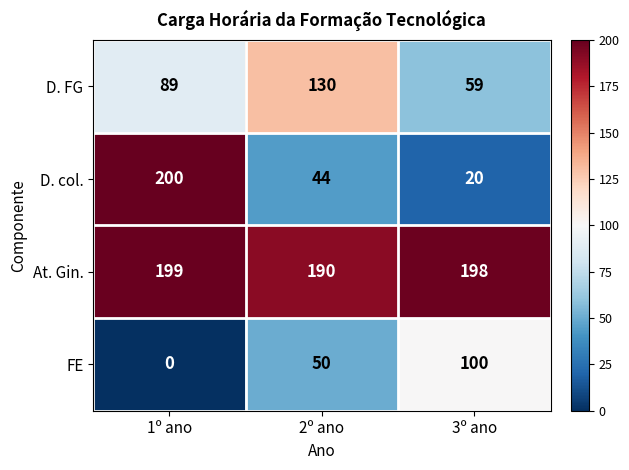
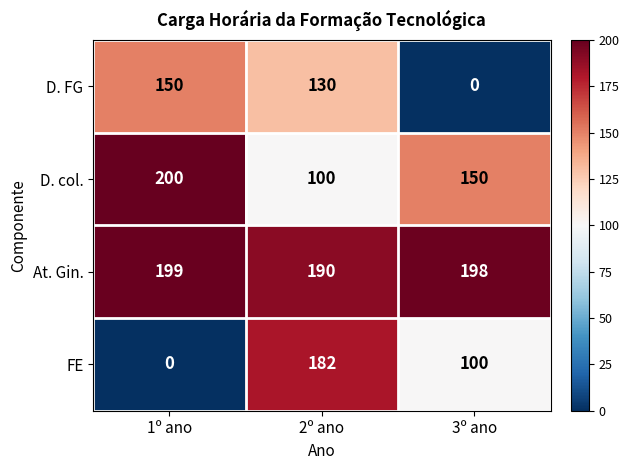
D. FG, 1º ano: 89 -> 150
D. FG, 3º ano: 59 -> 0
D. col., 2º ano: 44 -> 100
D. col., 3º ano: 20 -> 150
FE, 2º ano: 50 -> 182
